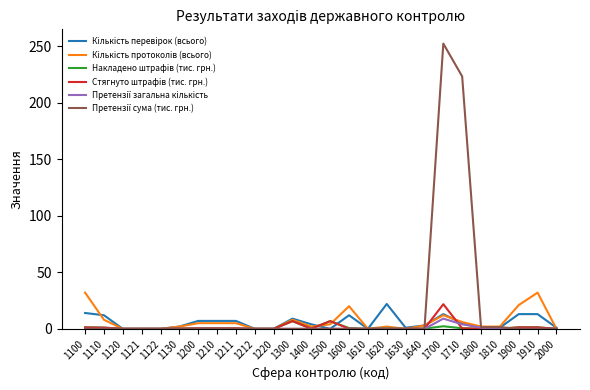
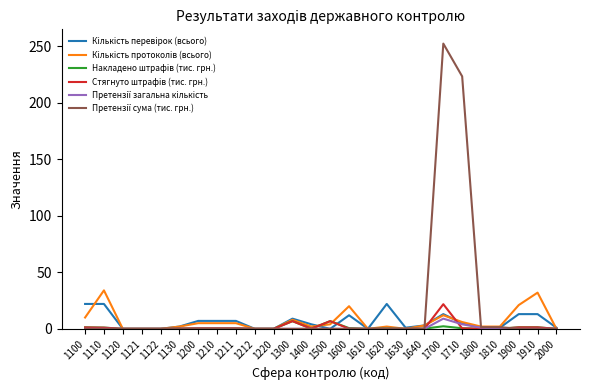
Кількість перевірок (всього), 1100: 14 -> 22
Кількість протоколів (всього), 1100: 32 -> 10
Кількість перевірок (всього), 1110: 12 -> 22
Кількість протоколів (всього), 1110: 8 -> 34
